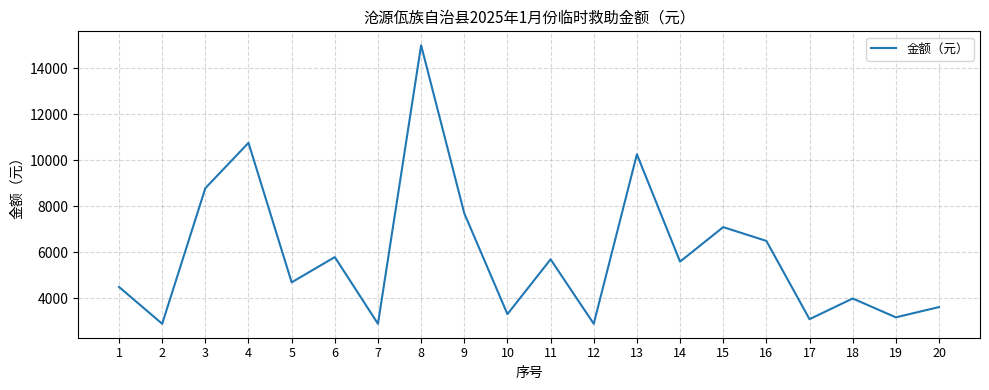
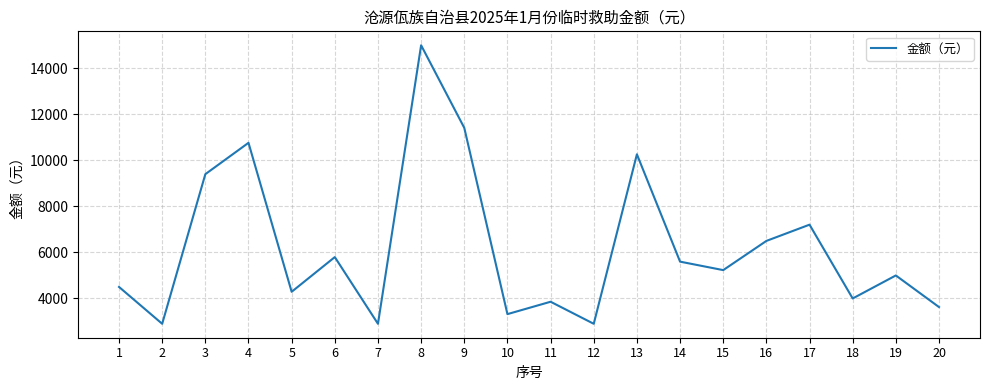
3: 8800 -> 9400
5: 4700 -> 4300
9: 7700 -> 11400
11: 5700 -> 3900
15: 7100 -> 5200
17: 3100 -> 7200
19: 3200 -> 5000
